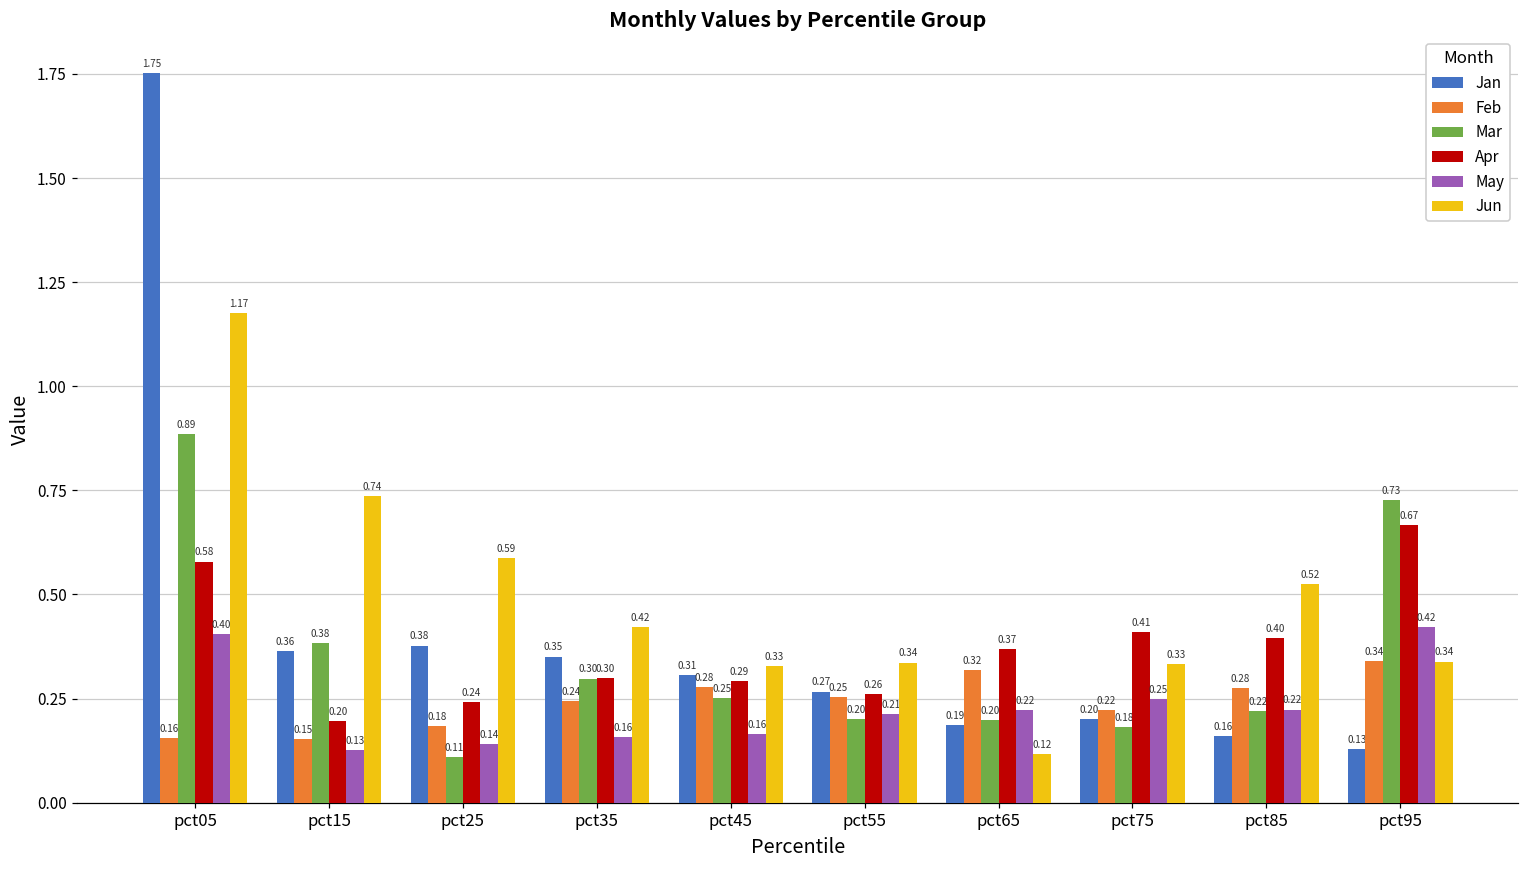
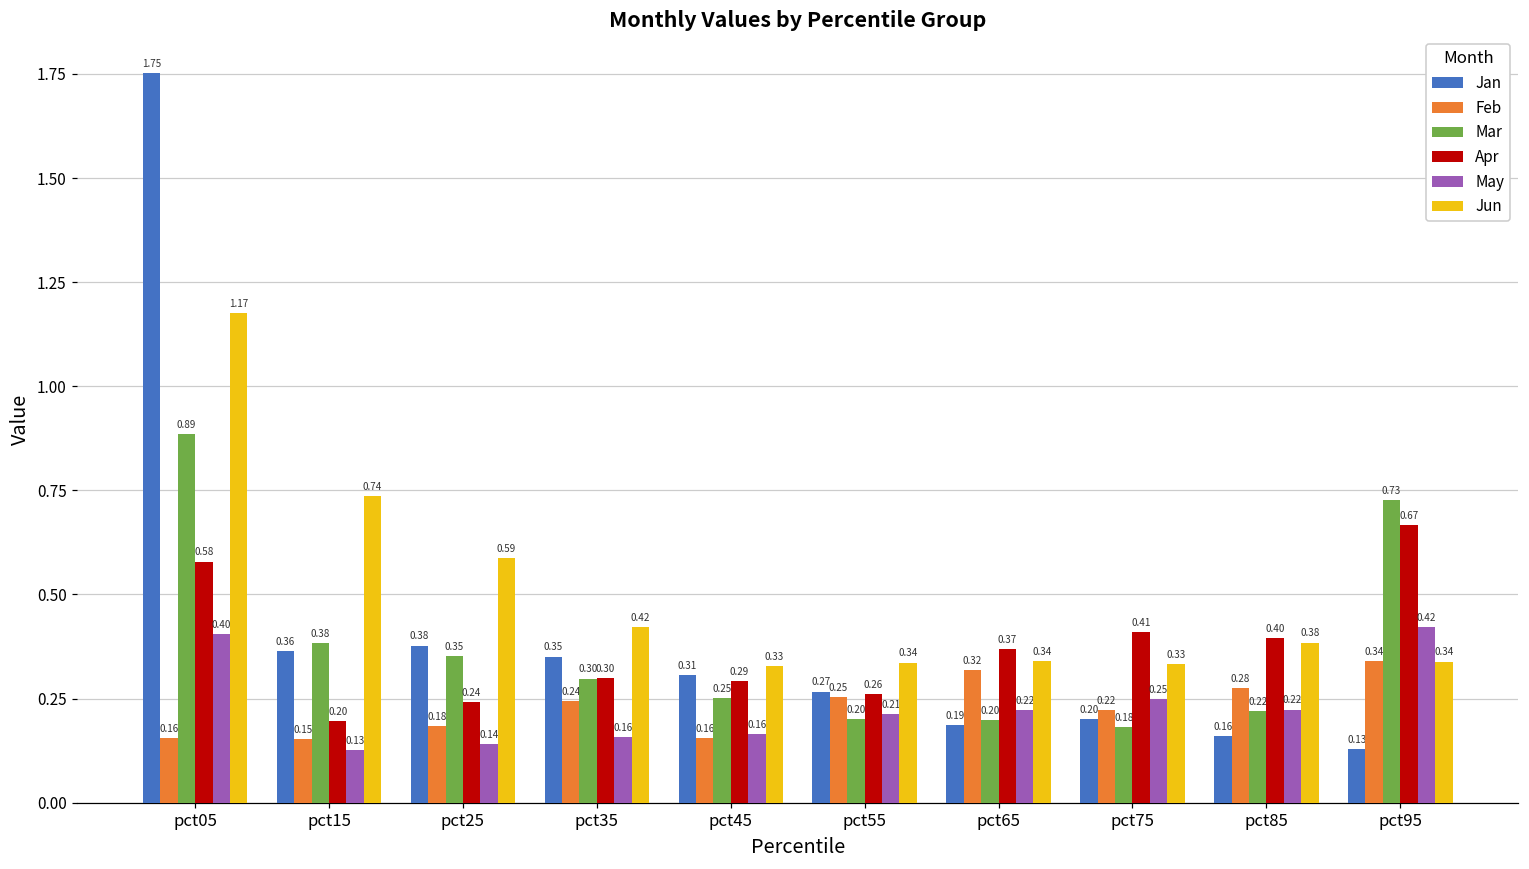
Mar, pct25: 0.11 -> 0.35
Feb, pct45: 0.28 -> 0.16
Jun, pct65: 0.12 -> 0.34
Jun, pct85: 0.52 -> 0.38
